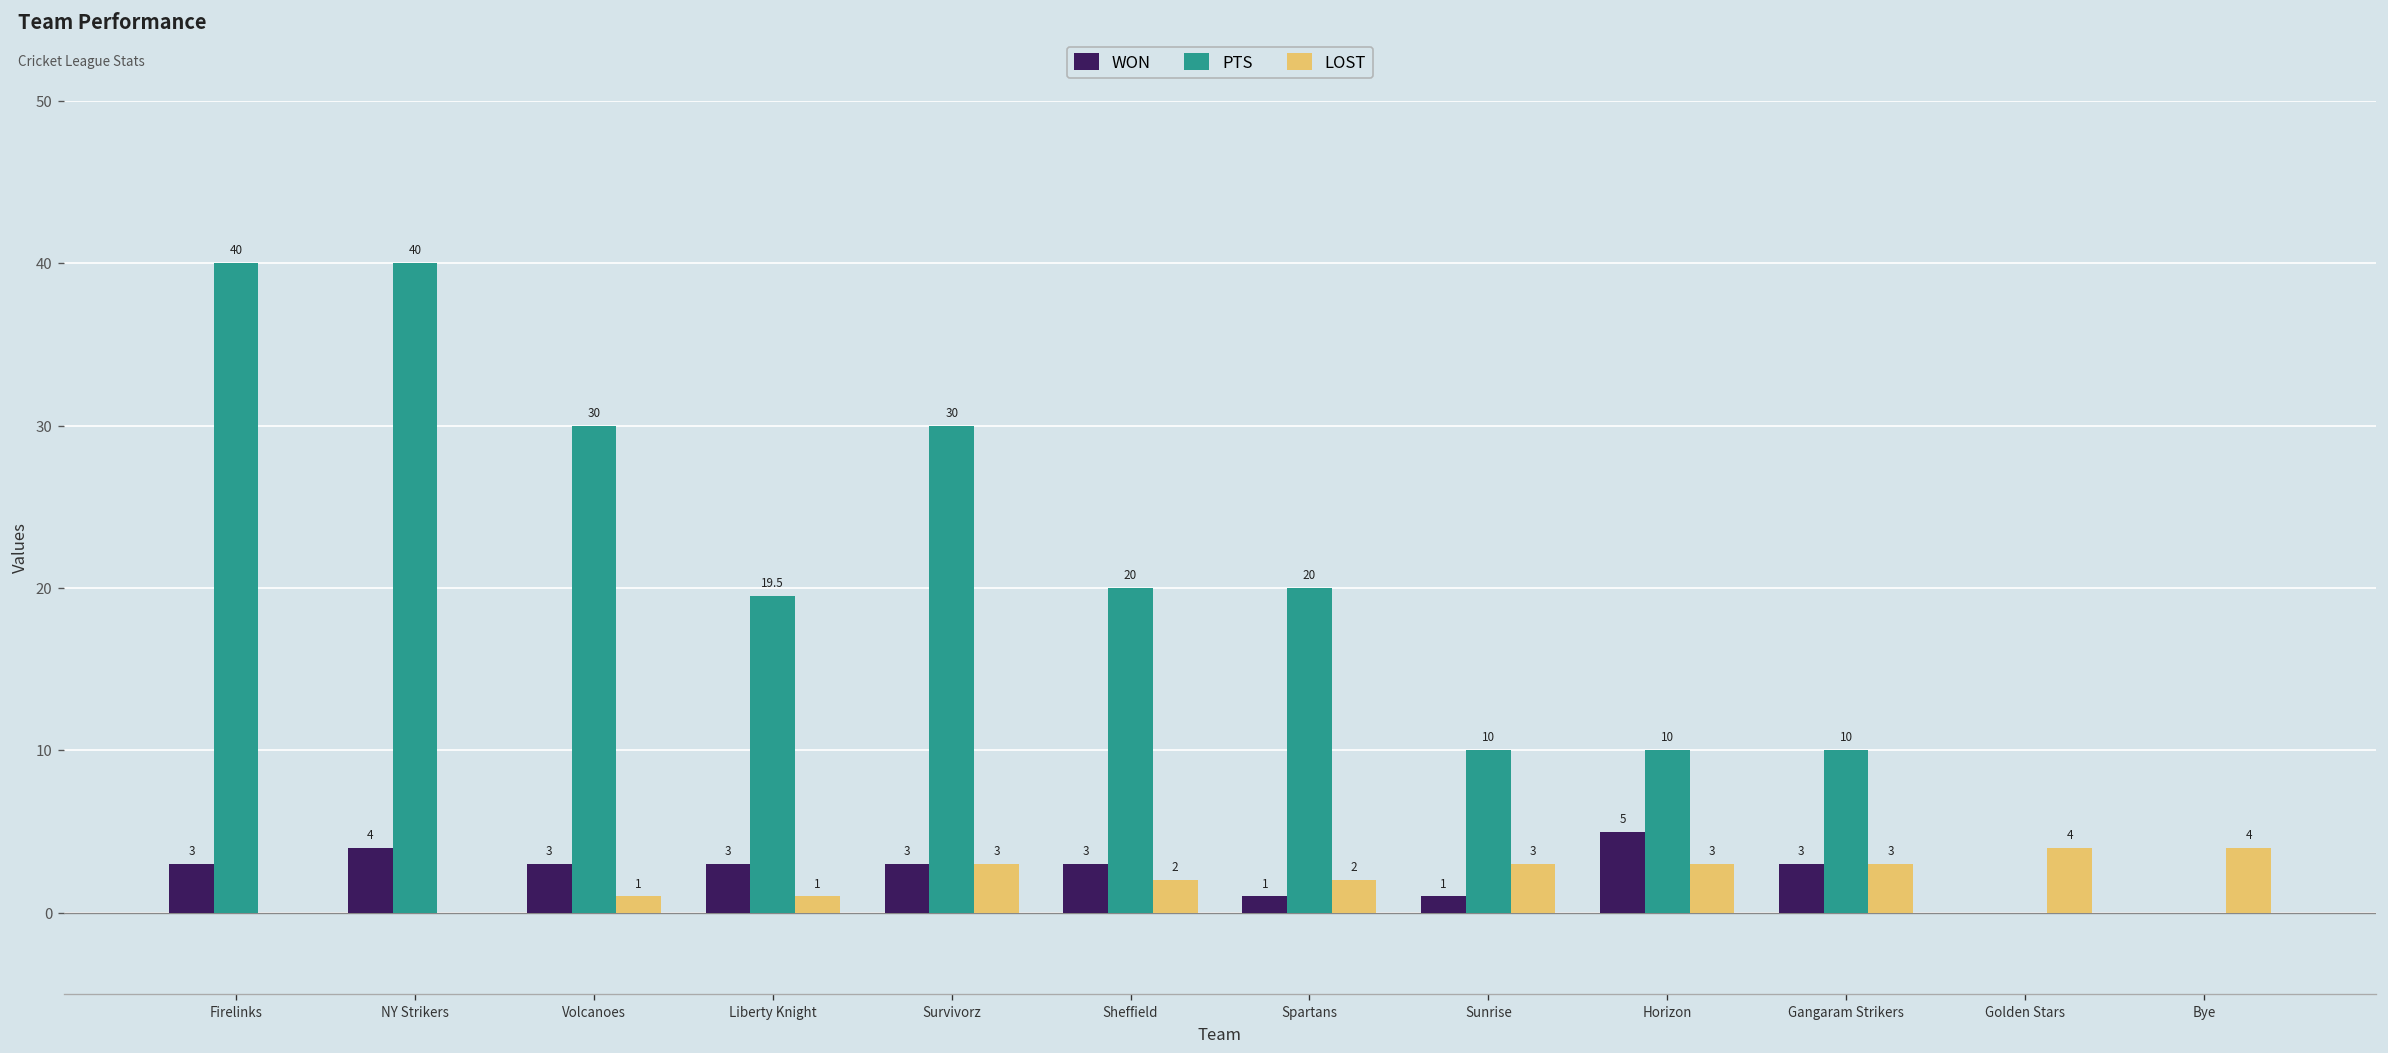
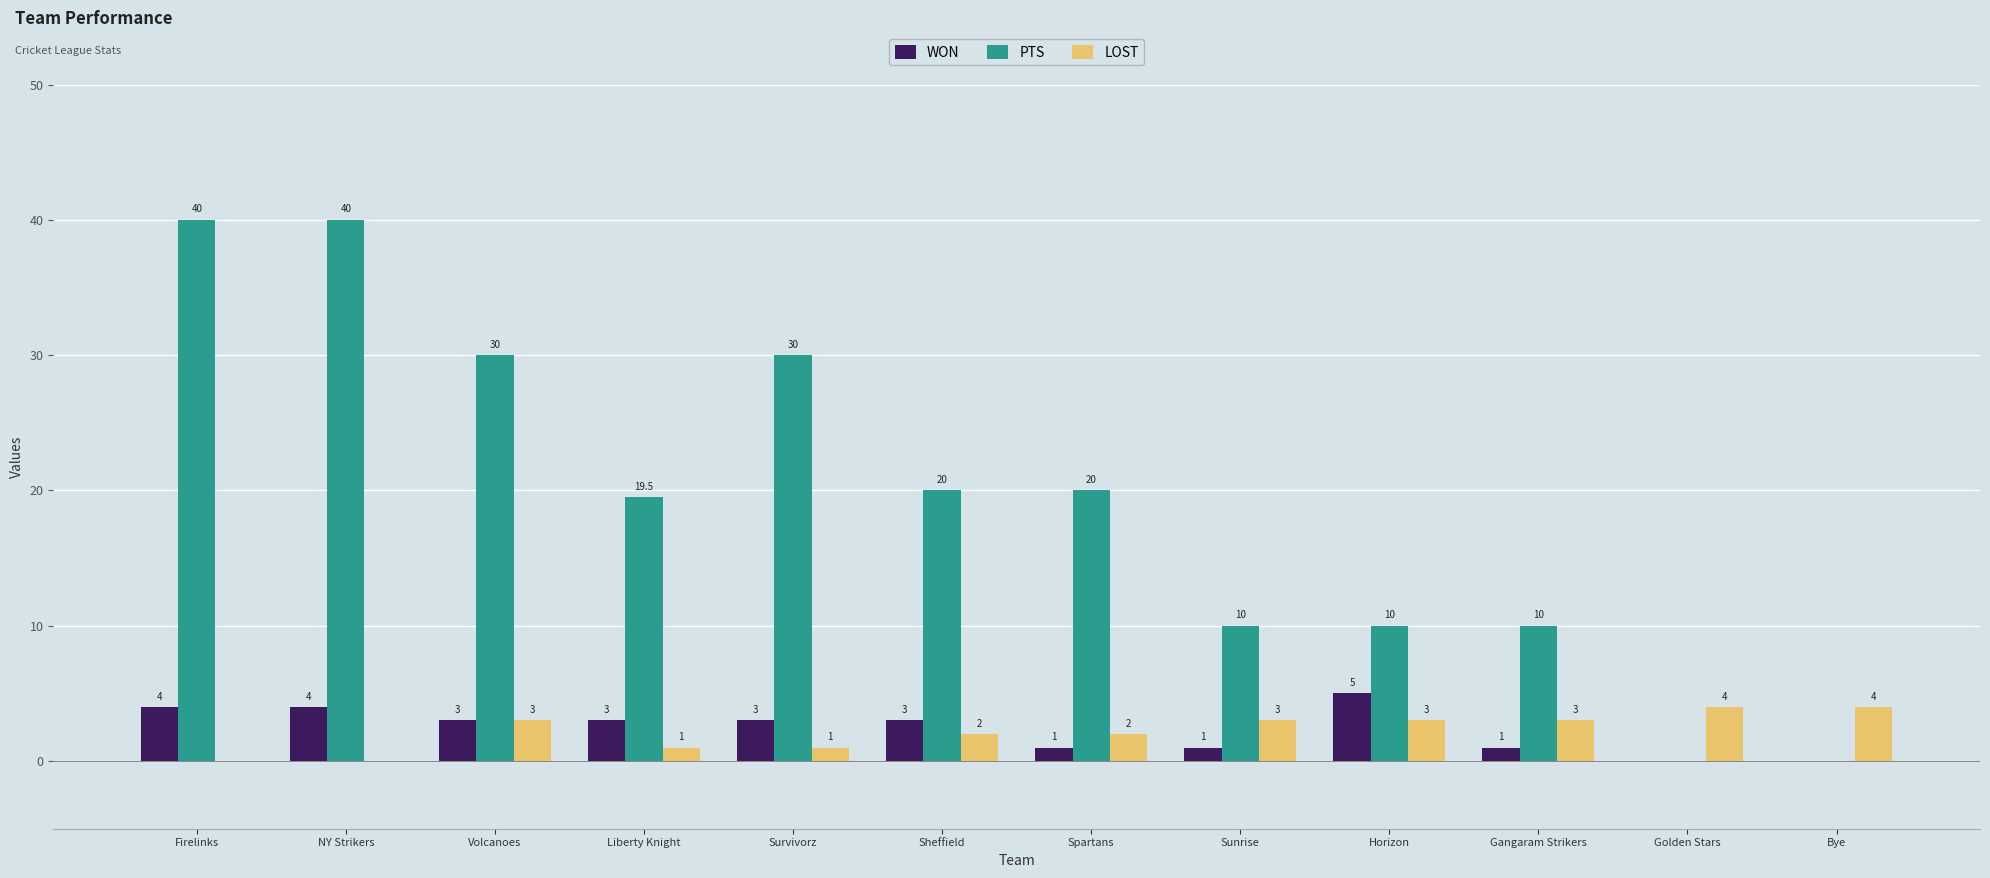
WON, Firelinks: 3 -> 4
LOST, Volcanoes: 1 -> 3
LOST, Survivorz: 3 -> 1
WON, Gangaram Strikers: 3 -> 1
